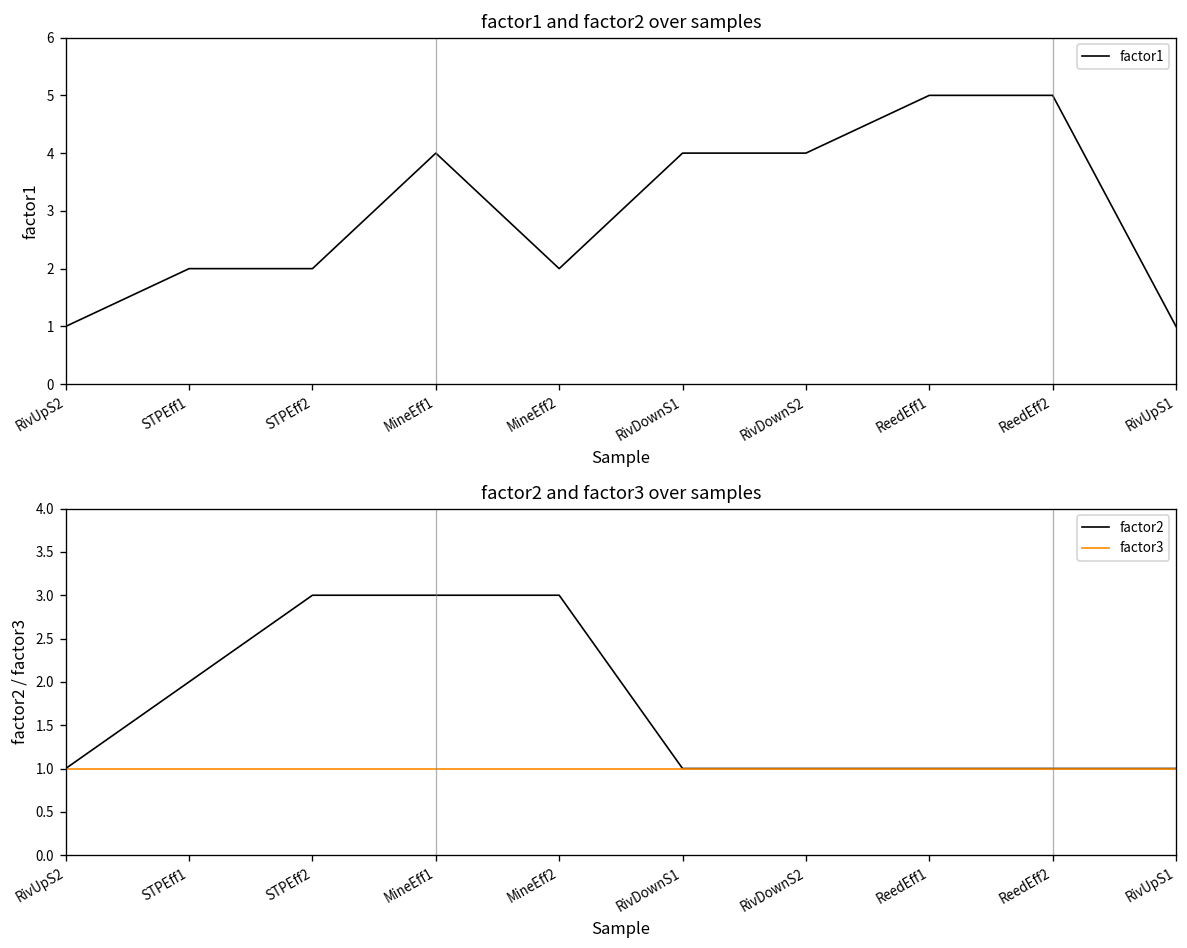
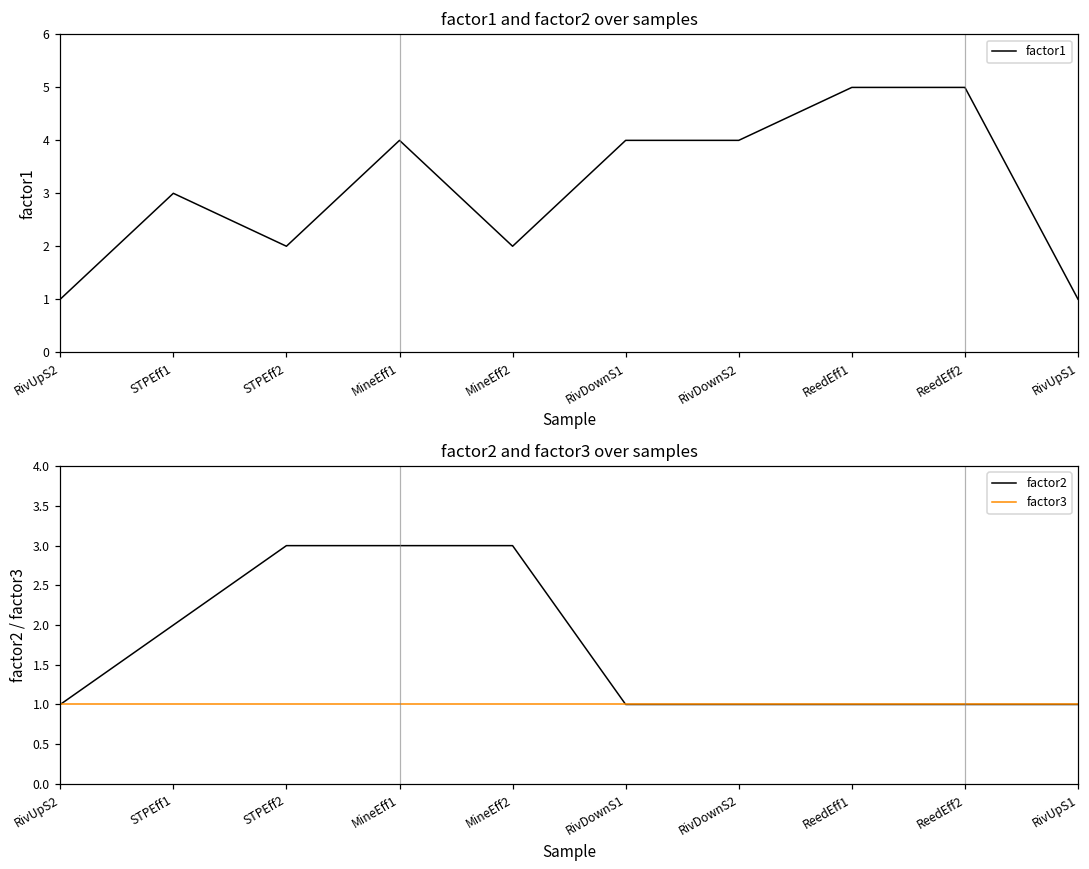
factor1 and factor2 over samples, STPEff1: 2 -> 3
